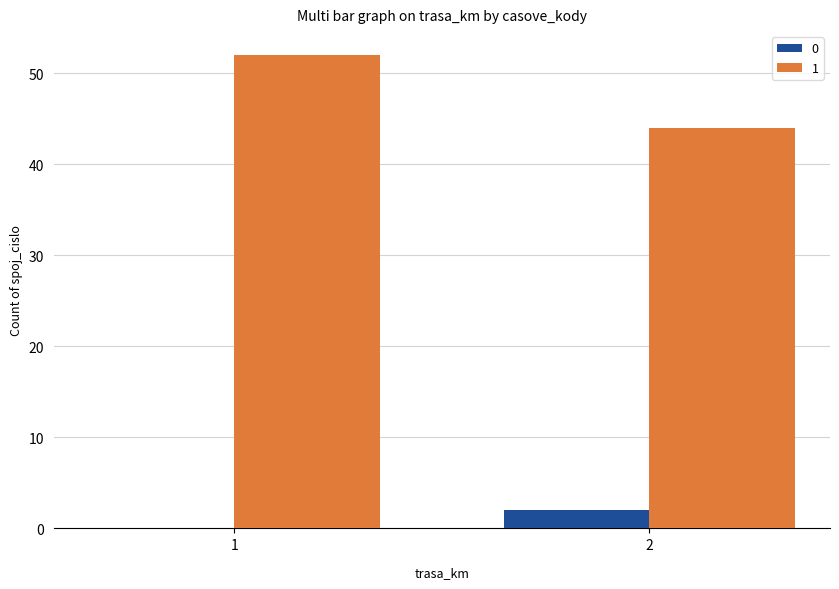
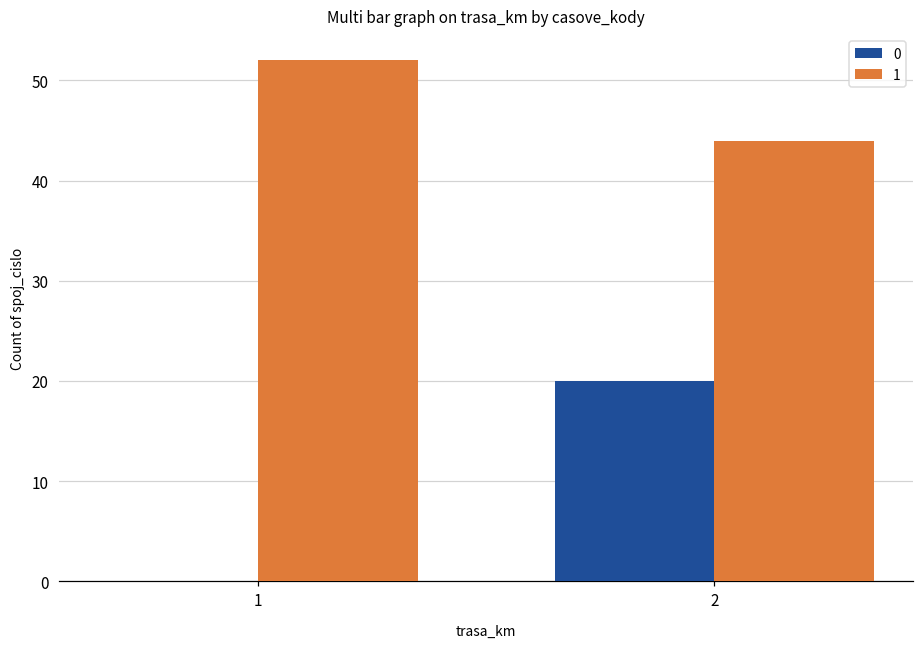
0, 2: 2 -> 20
